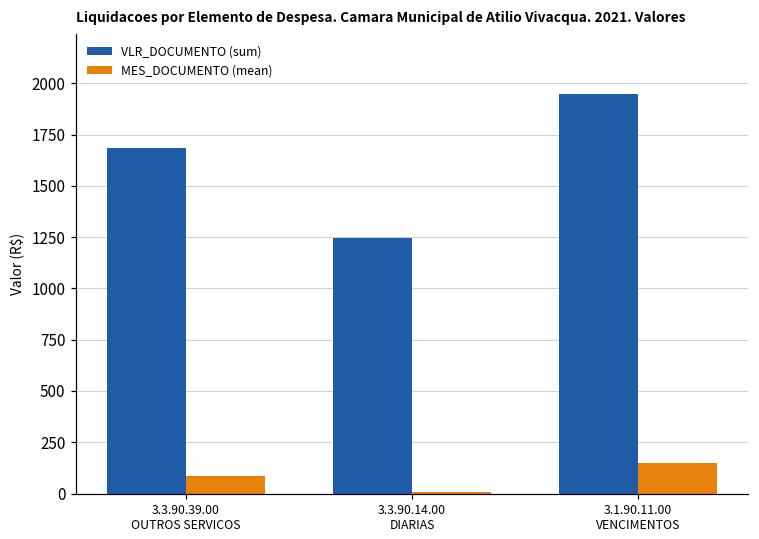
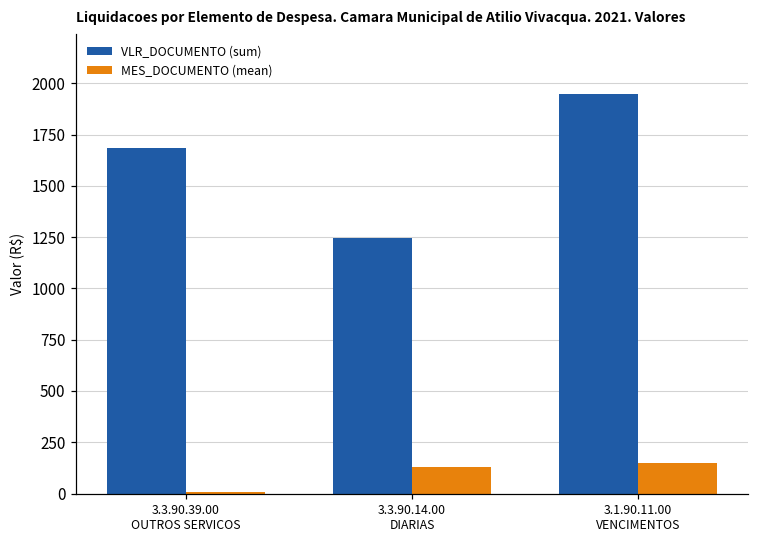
MES_DOCUMENTO (mean), 3.3.90.39.00 OUTROS SERVICOS: 90 -> 10
MES_DOCUMENTO (mean), 3.3.90.14.00 DIARIAS: 10 -> 130
